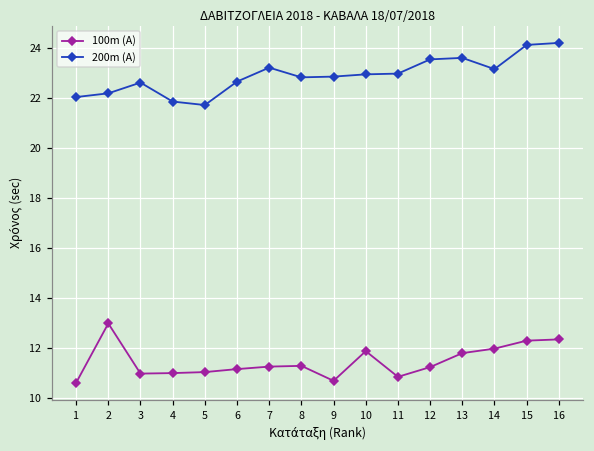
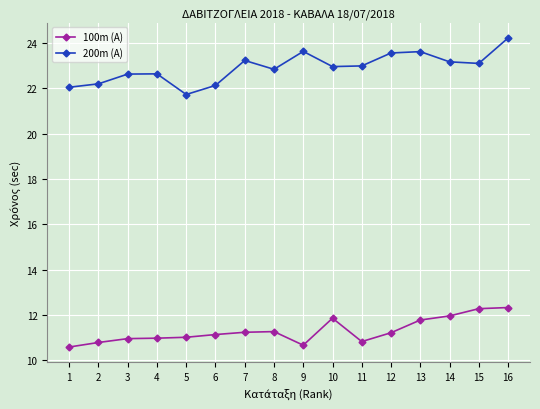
100m (A), 2: 13.0 -> 10.8
200m (A), 4: 21.9 -> 22.6
200m (A), 6: 22.7 -> 22.1
200m (A), 9: 22.9 -> 23.6
200m (A), 15: 24.1 -> 23.1
